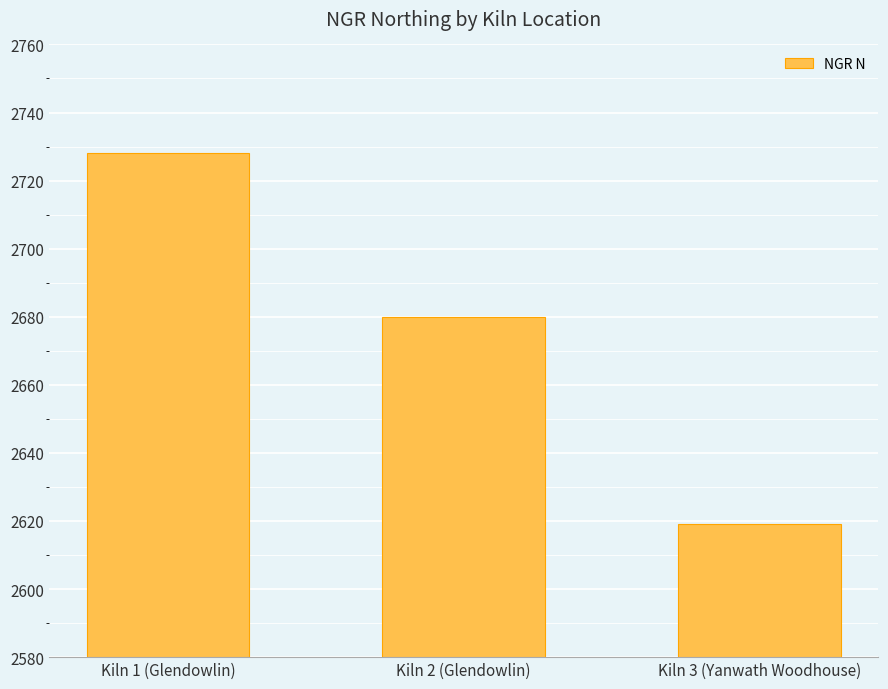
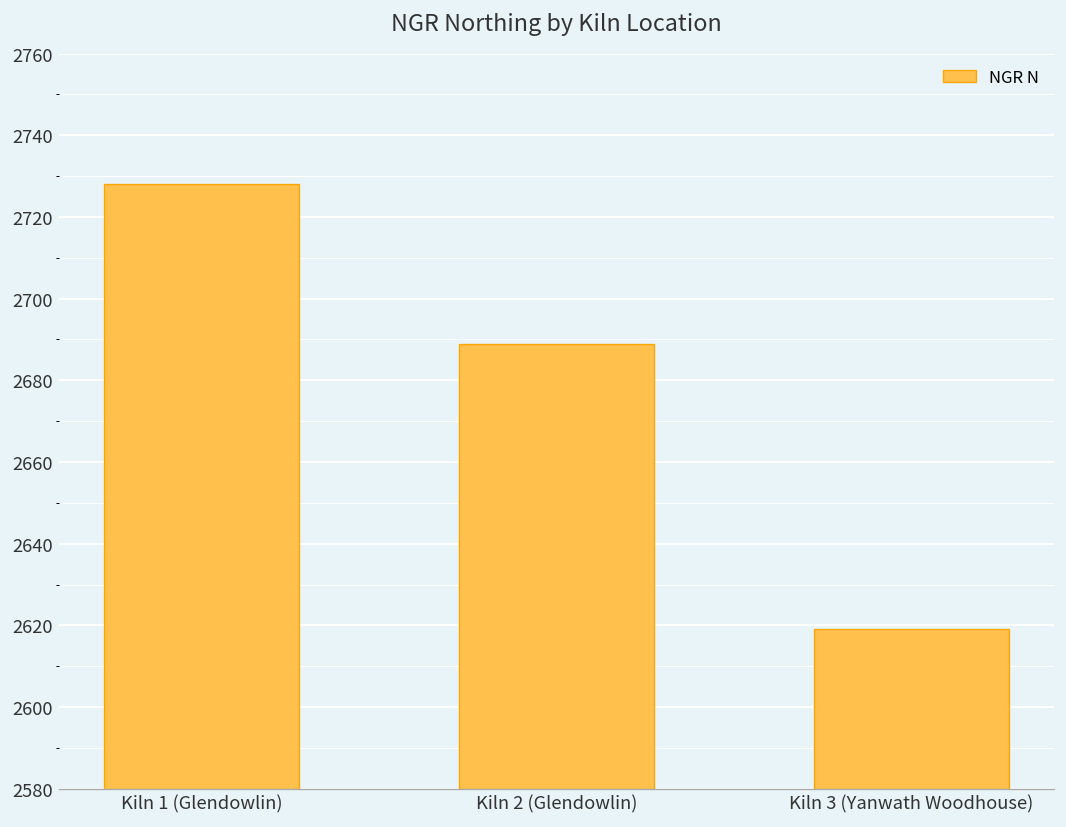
Kiln 2 (Glendowlin): 2680 -> 2689
